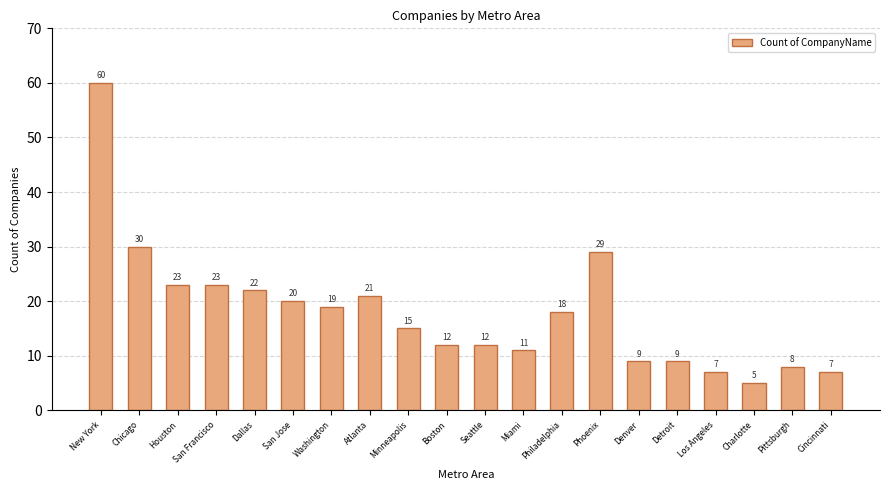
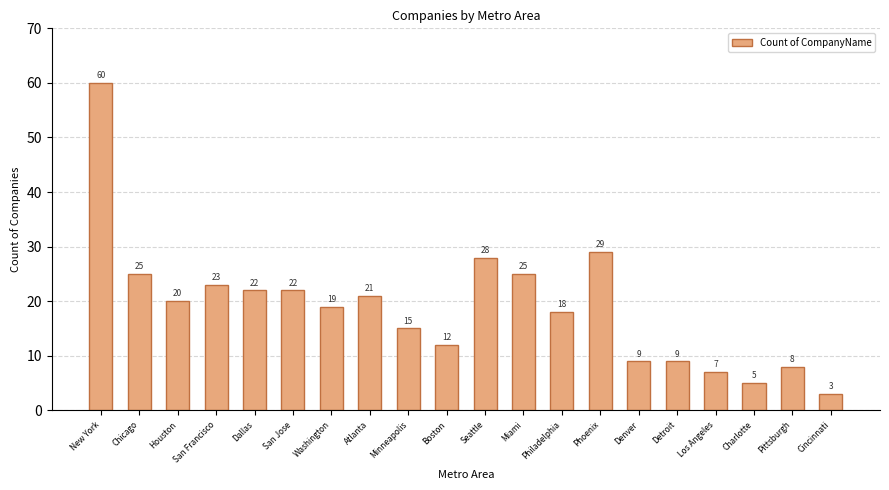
Chicago: 30 -> 25
Houston: 23 -> 20
San Jose: 20 -> 22
Seattle: 12 -> 28
Miami: 11 -> 25
Cincinnati: 7 -> 3
